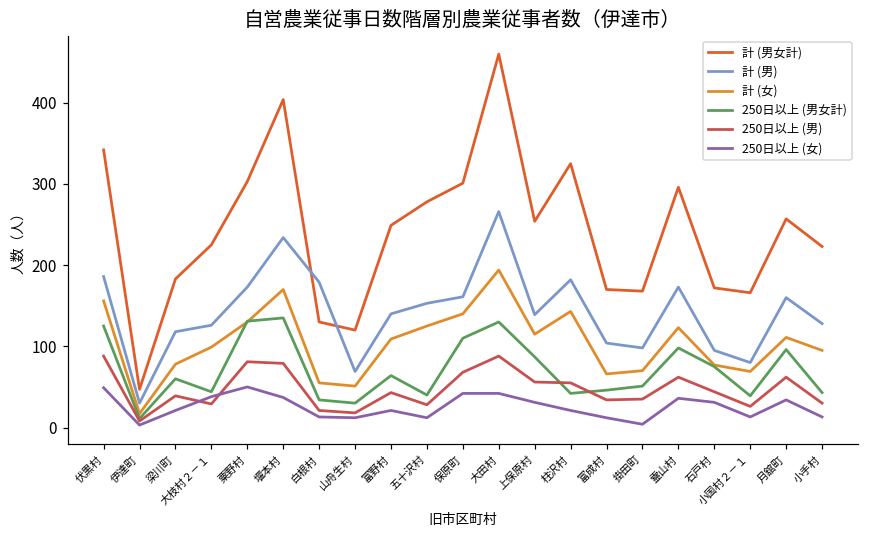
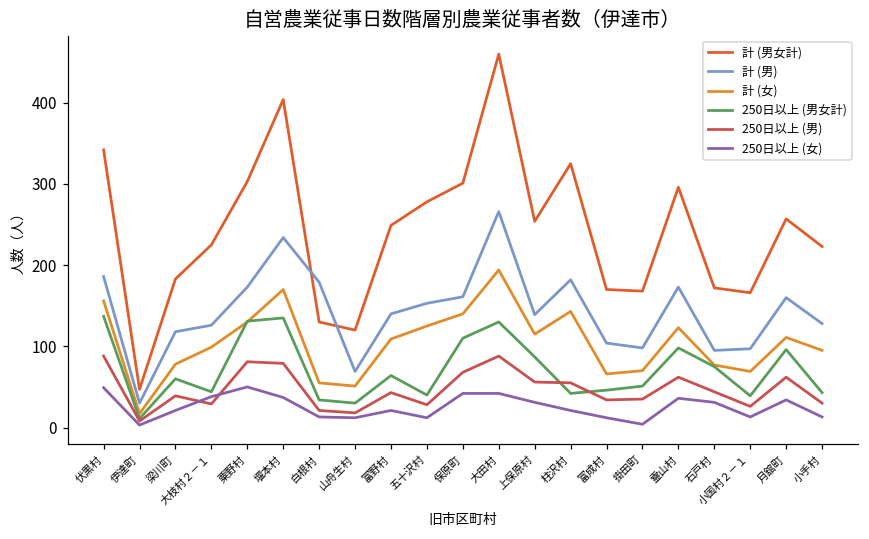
250日以上 (男女計), 伏黒村: 130 -> 140
計 (男), 小国村２－１: 80 -> 100
